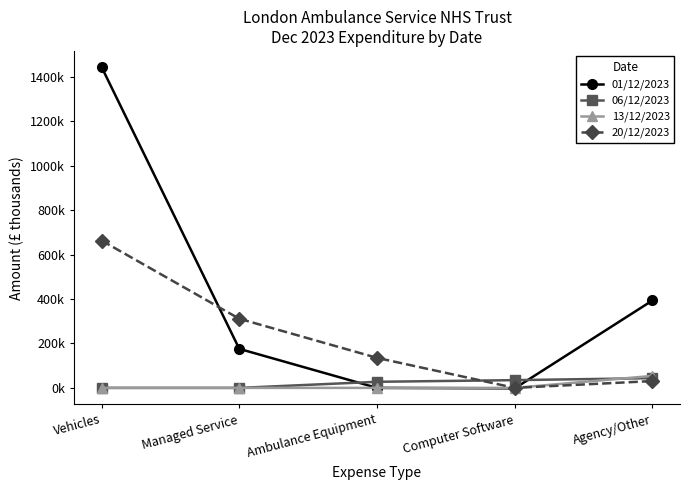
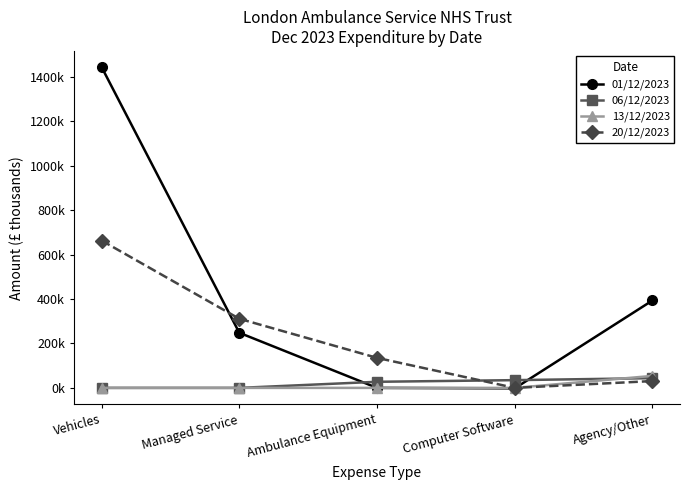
01/12/2023, Managed Service: 180000 -> 250000
